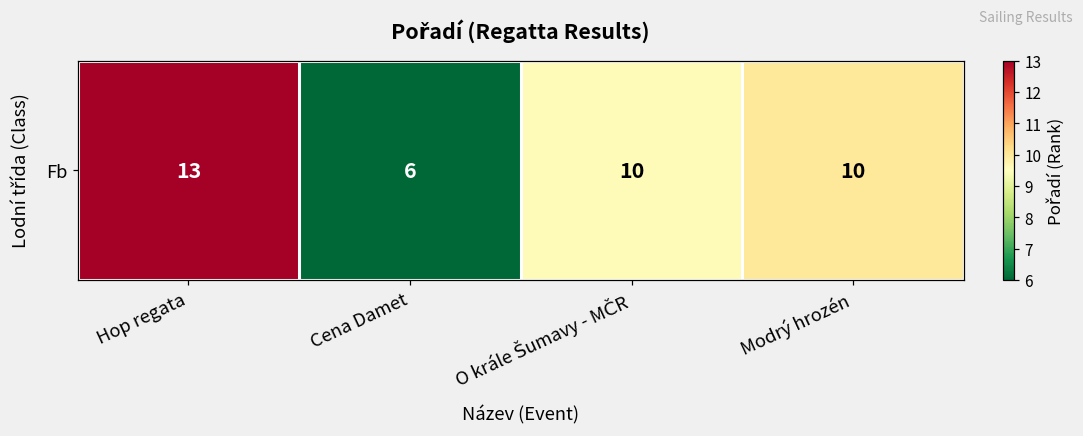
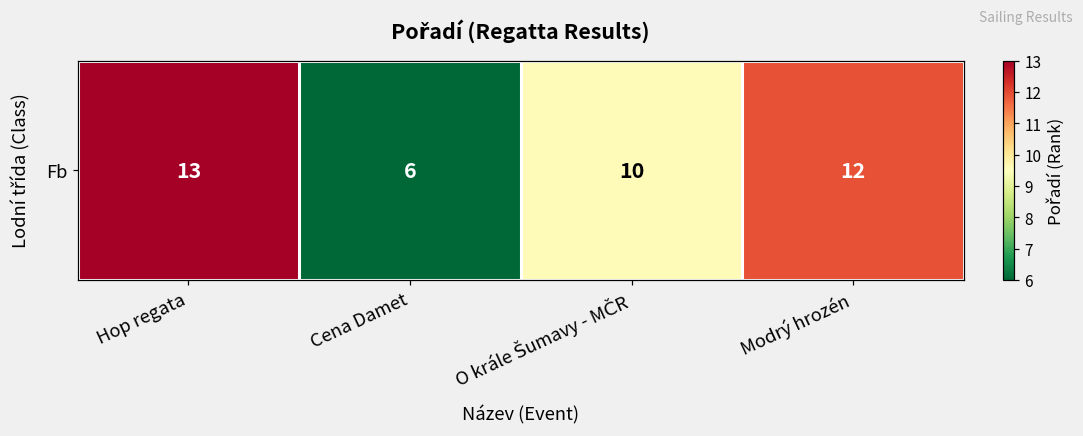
Fb, Modrý hrozén: 10 -> 12
